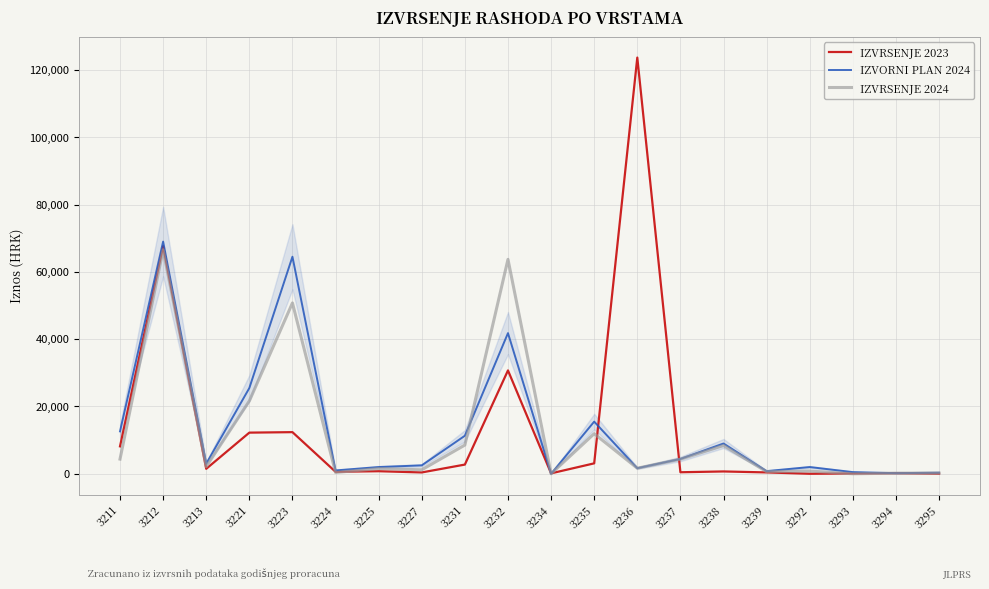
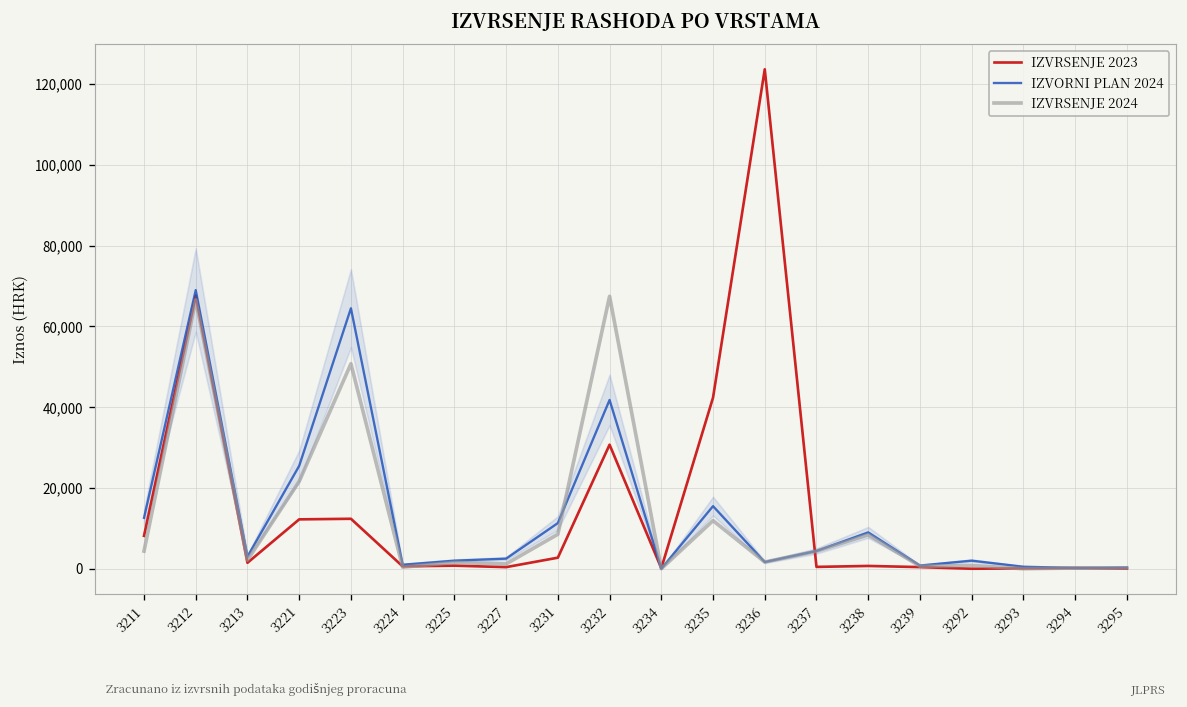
IZVRSENJE 2024, 3232: 64,000 -> 67,000
IZVRSENJE 2023, 3235: 3,000 -> 42,000
